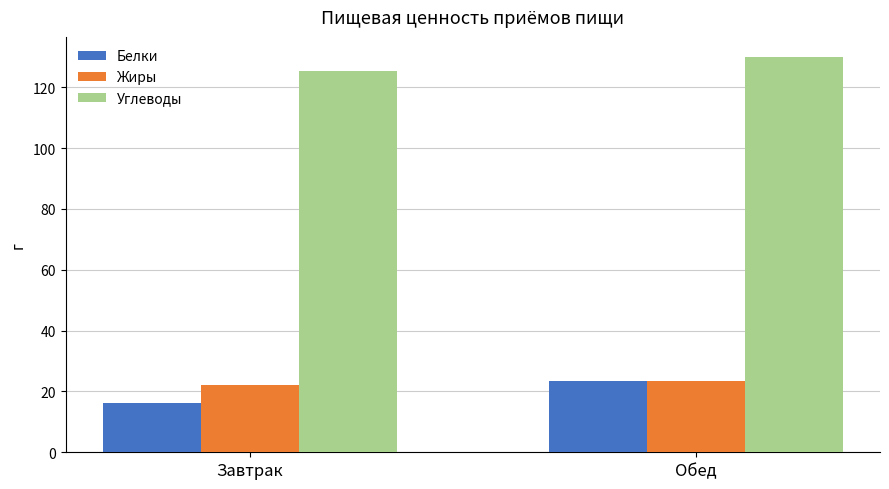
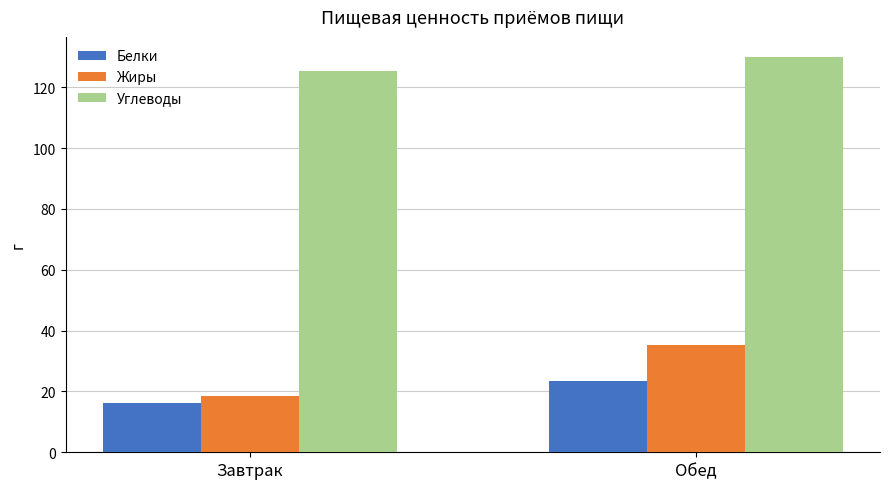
Жиры, Завтрак: 22 -> 19
Жиры, Обед: 23 -> 35
